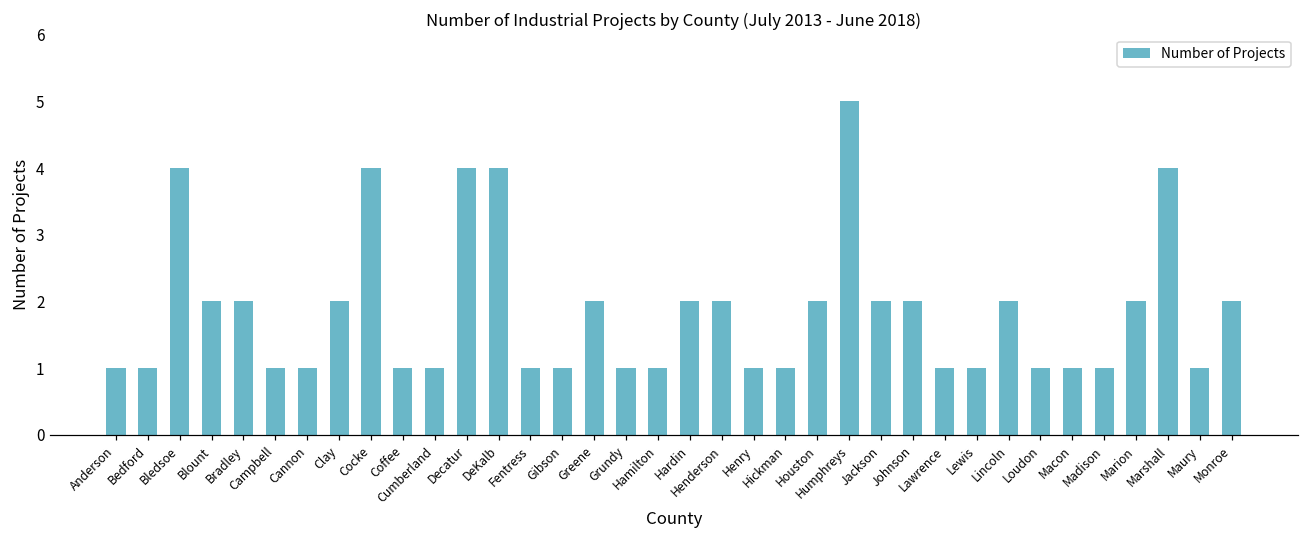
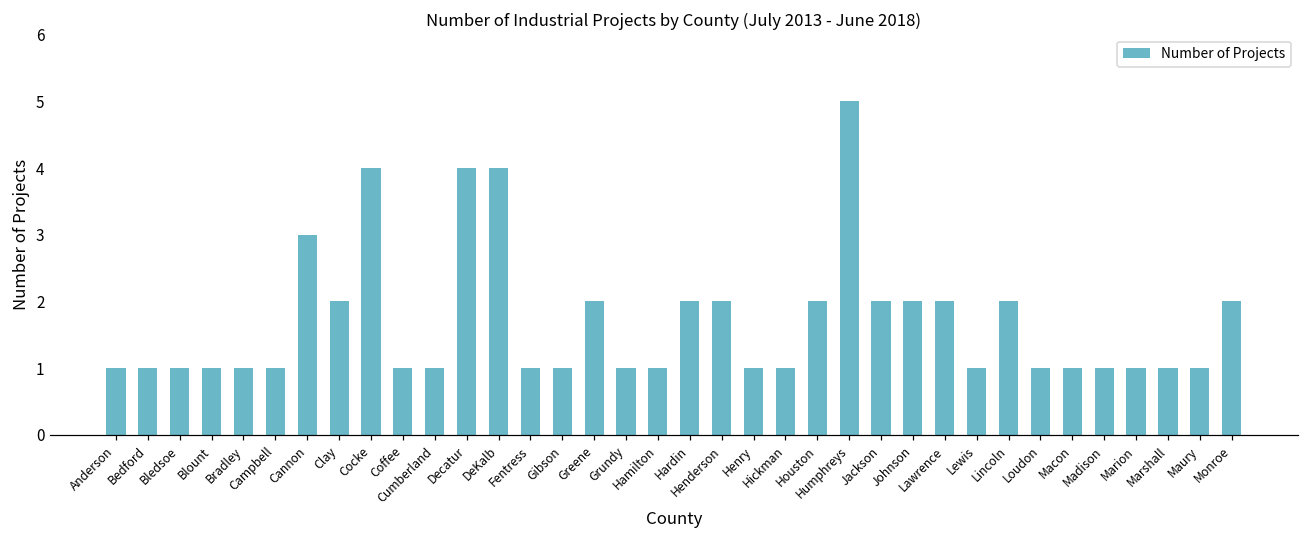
Bledsoe: 4 -> 1
Blount: 2 -> 1
Bradley: 2 -> 1
Cannon: 1 -> 3
Lawrence: 1 -> 2
Marion: 2 -> 1
Marshall: 4 -> 1
